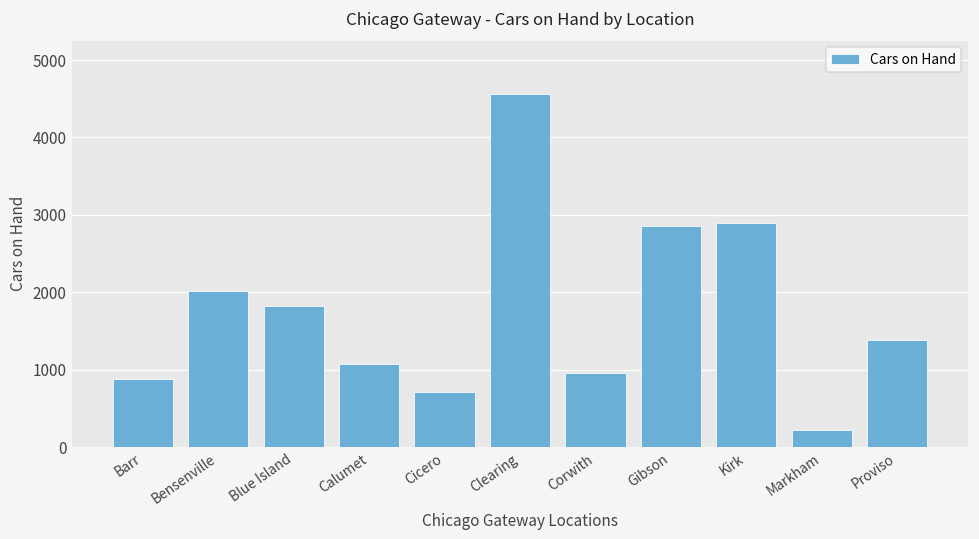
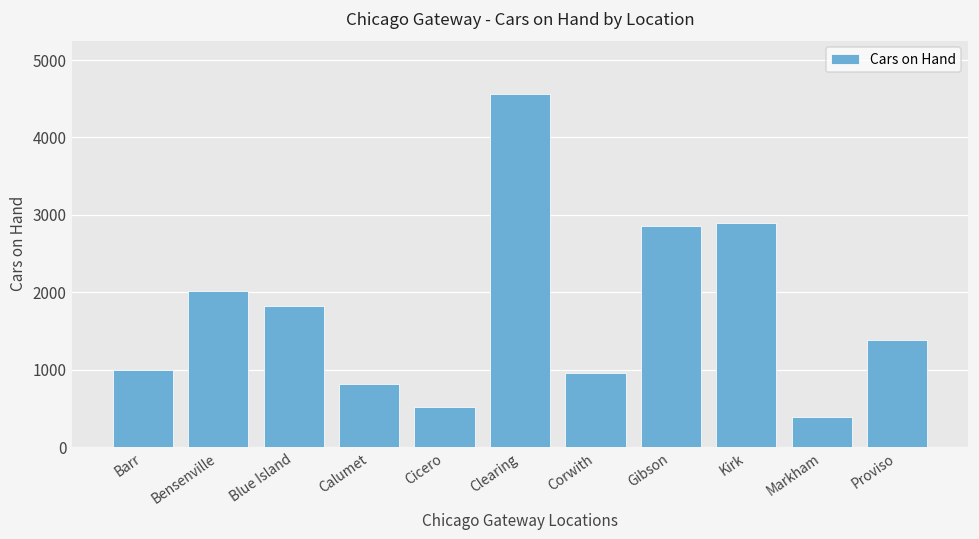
Barr: 900 -> 1000
Calumet: 1100 -> 800
Cicero: 700 -> 500
Markham: 200 -> 400
